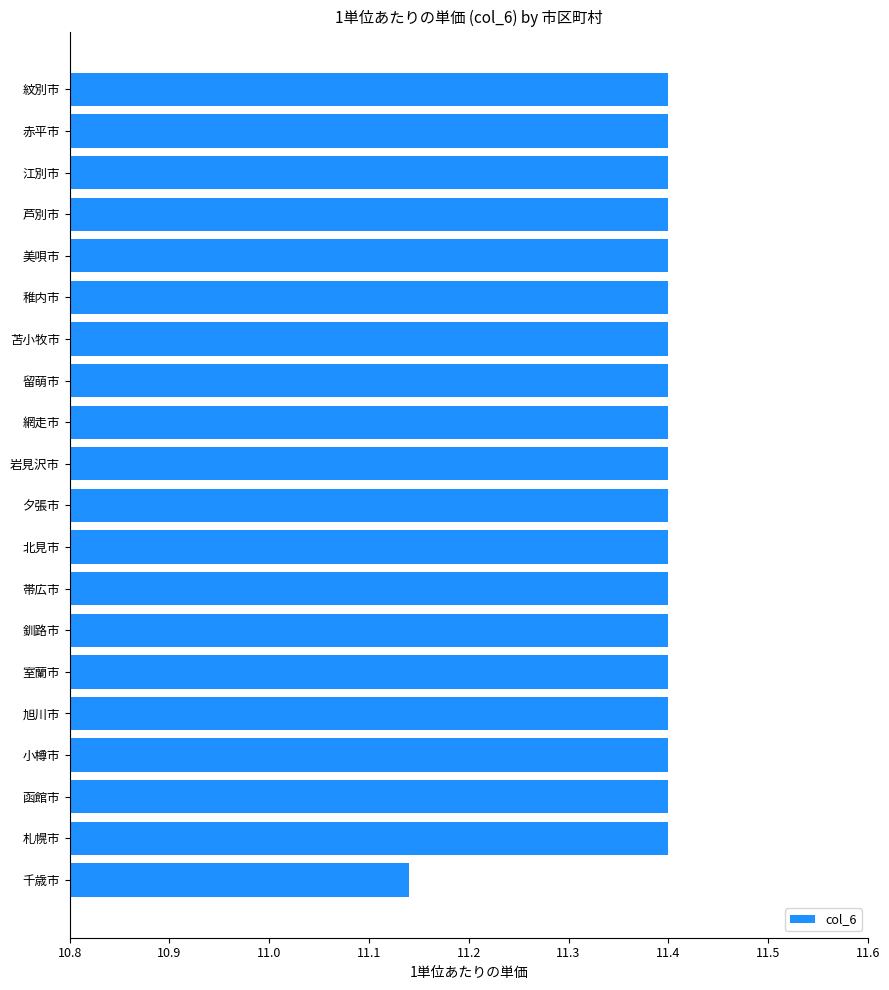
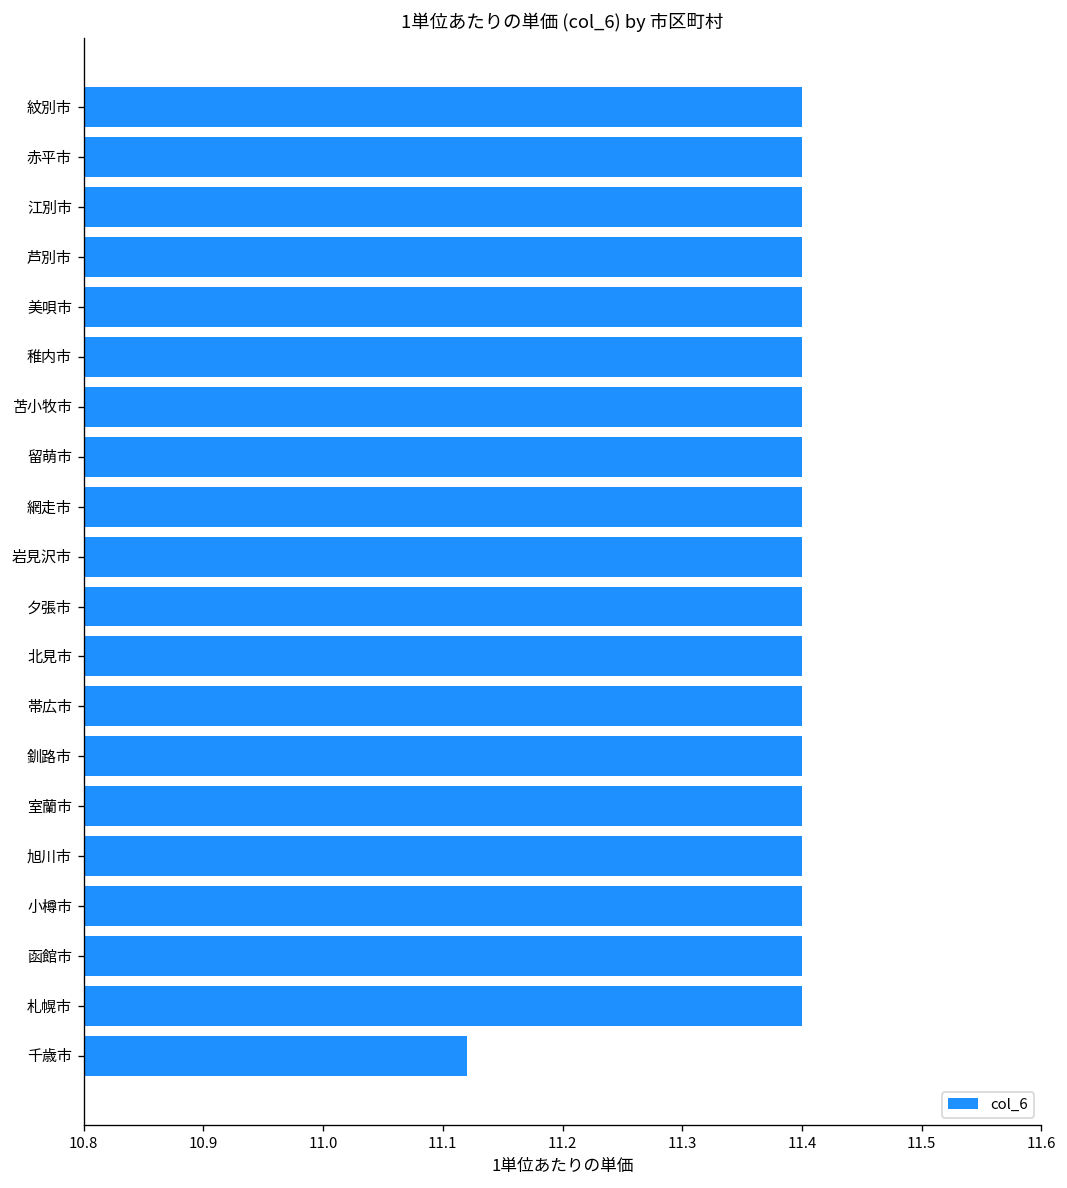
千歳市: 11.14 -> 11.12
